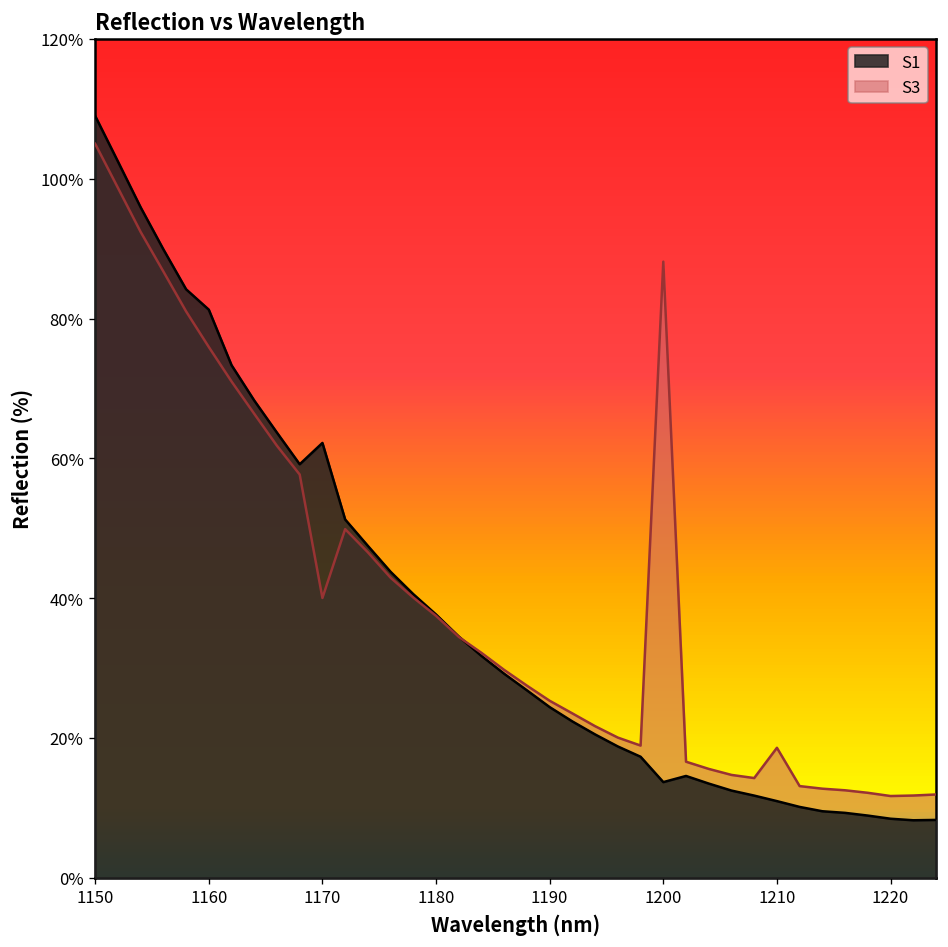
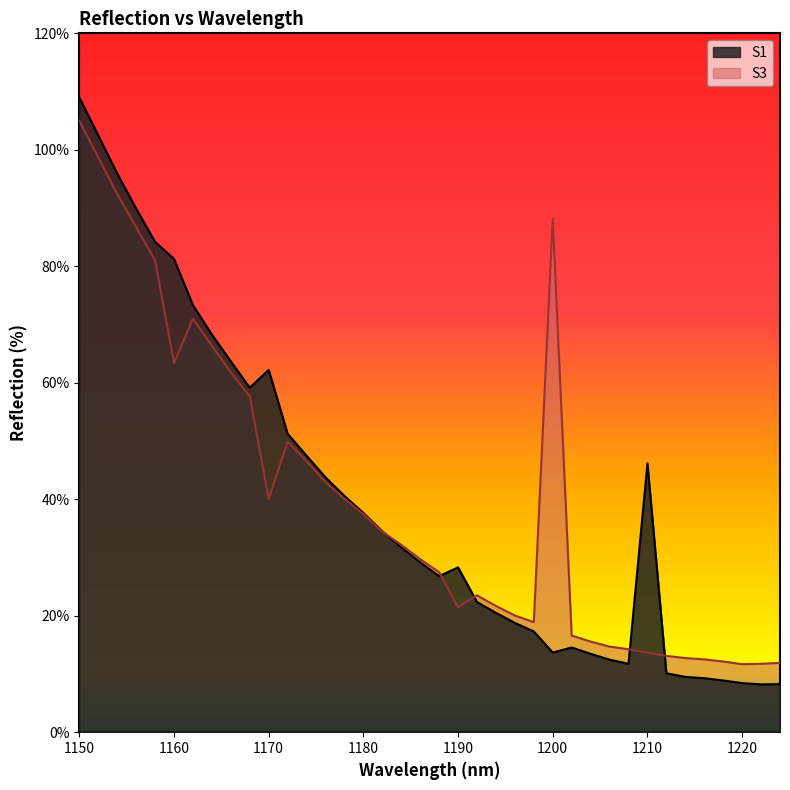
S3, 1160: 76% -> 63%
S1, 1190: 24% -> 28%
S3, 1190: 25% -> 21%
S1, 1210: 11% -> 46%
S3, 1210: 19% -> 14%
